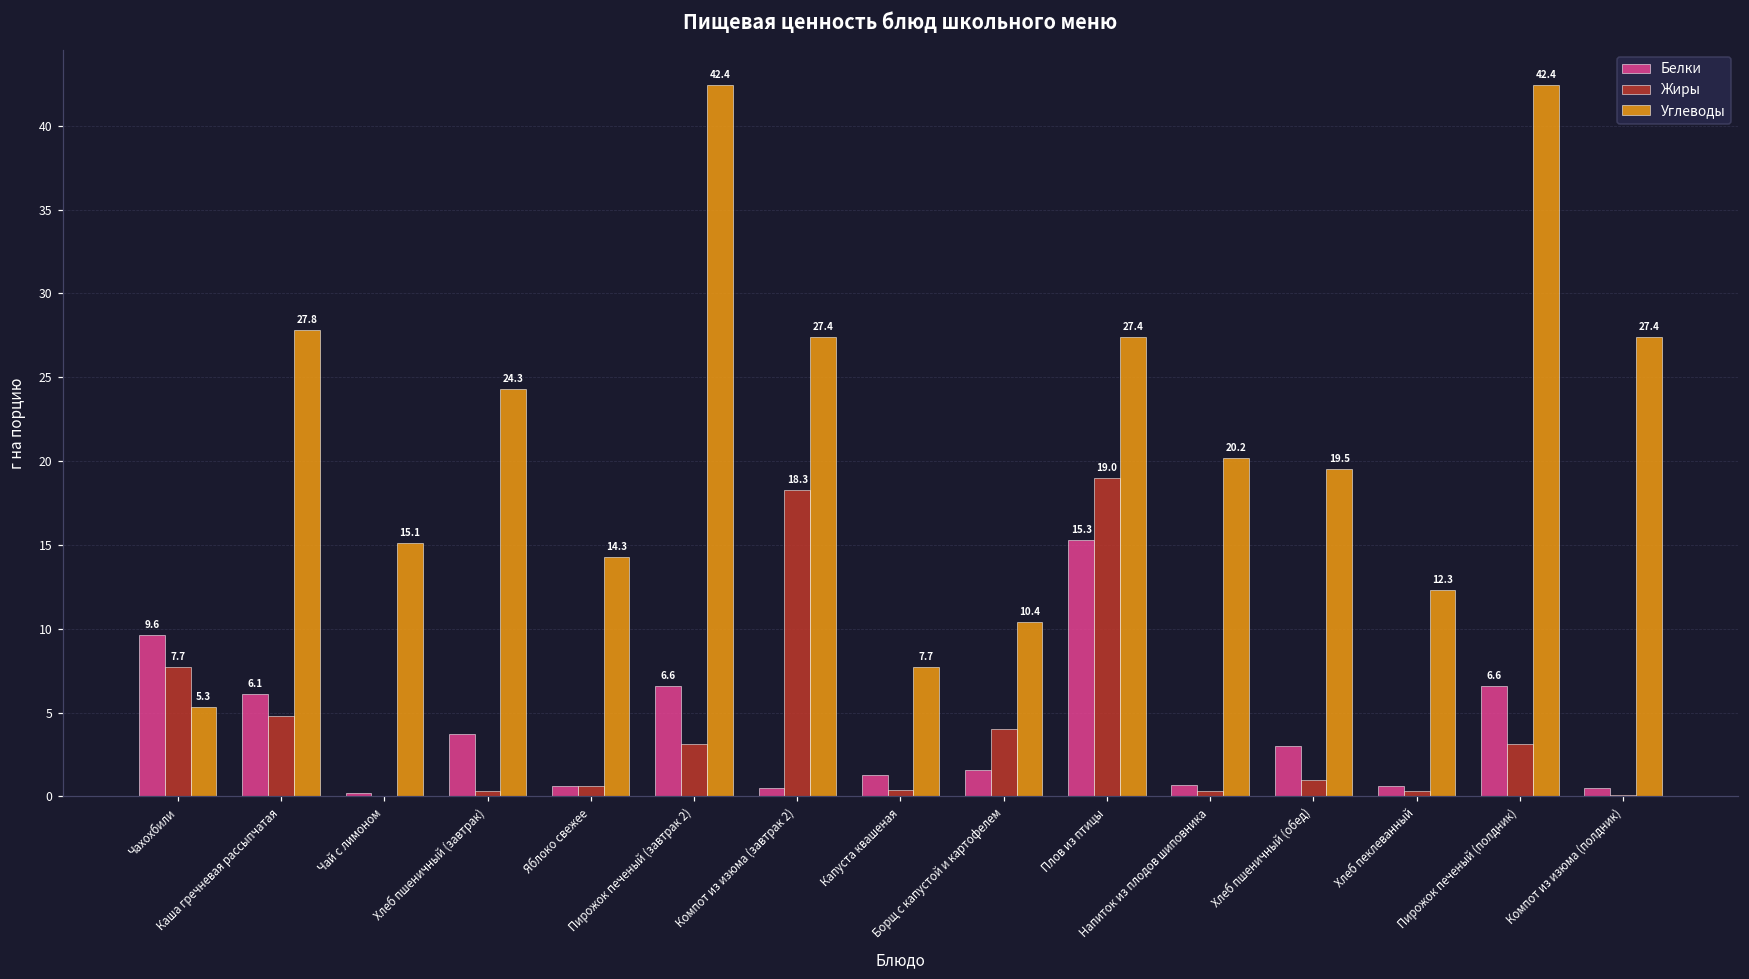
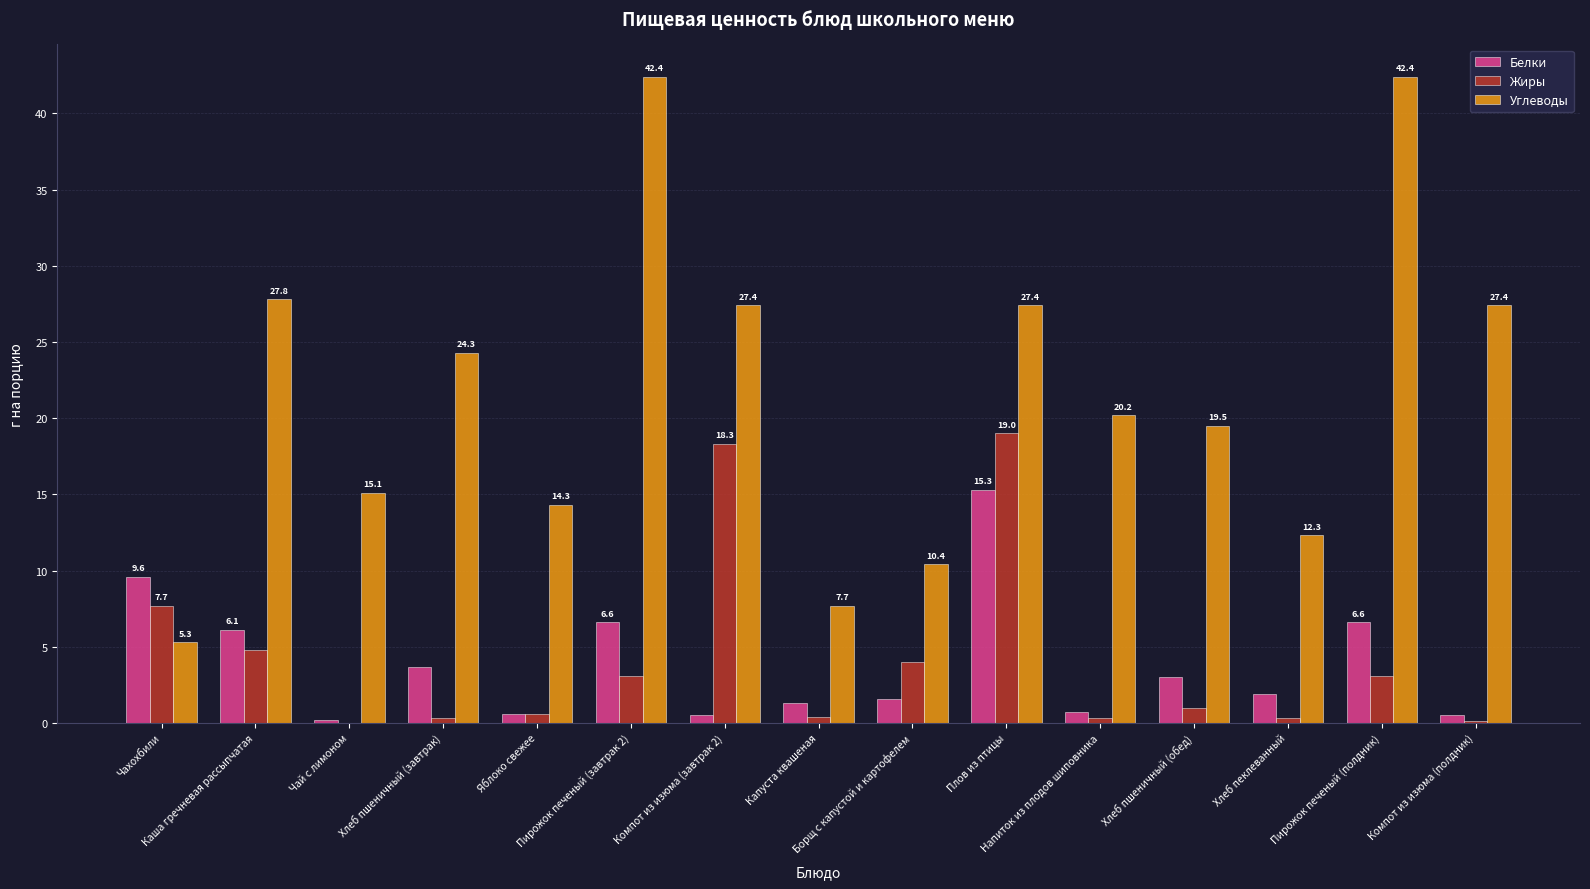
Белки, Хлеб пеклеванный: 0.6 -> 1.9
